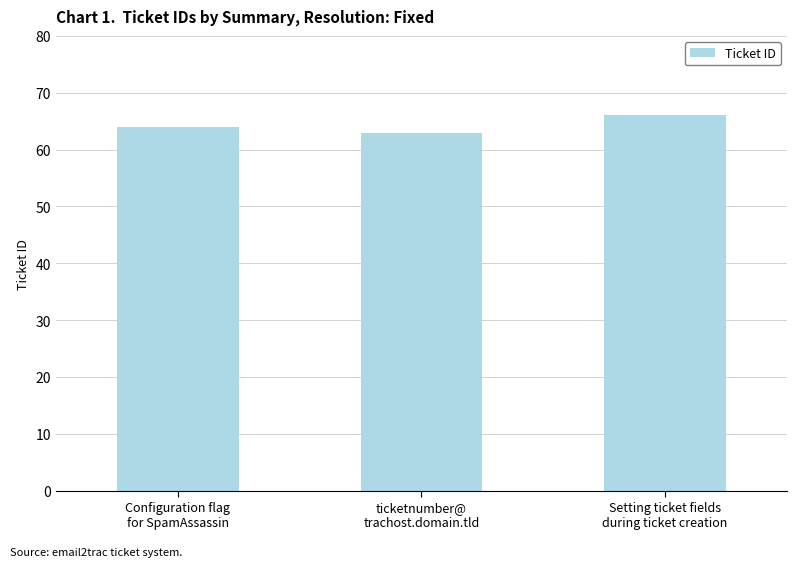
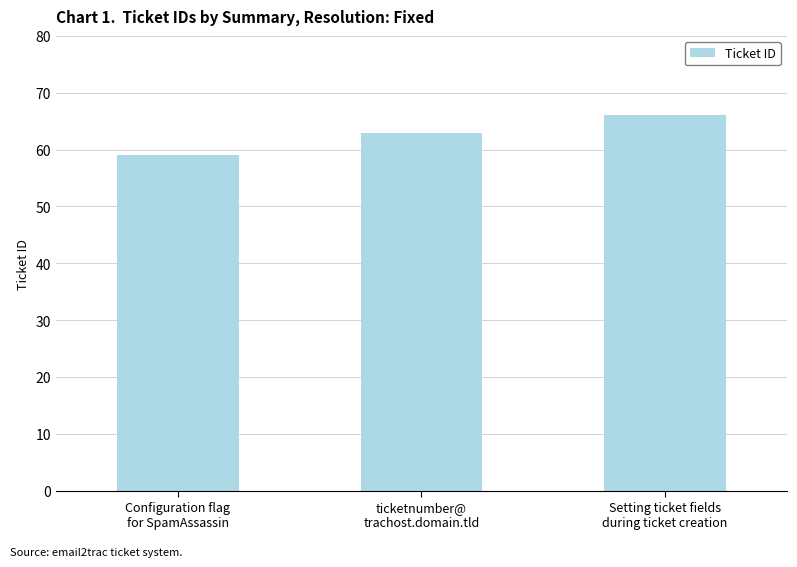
Configuration flag for SpamAssassin: 64 -> 59
